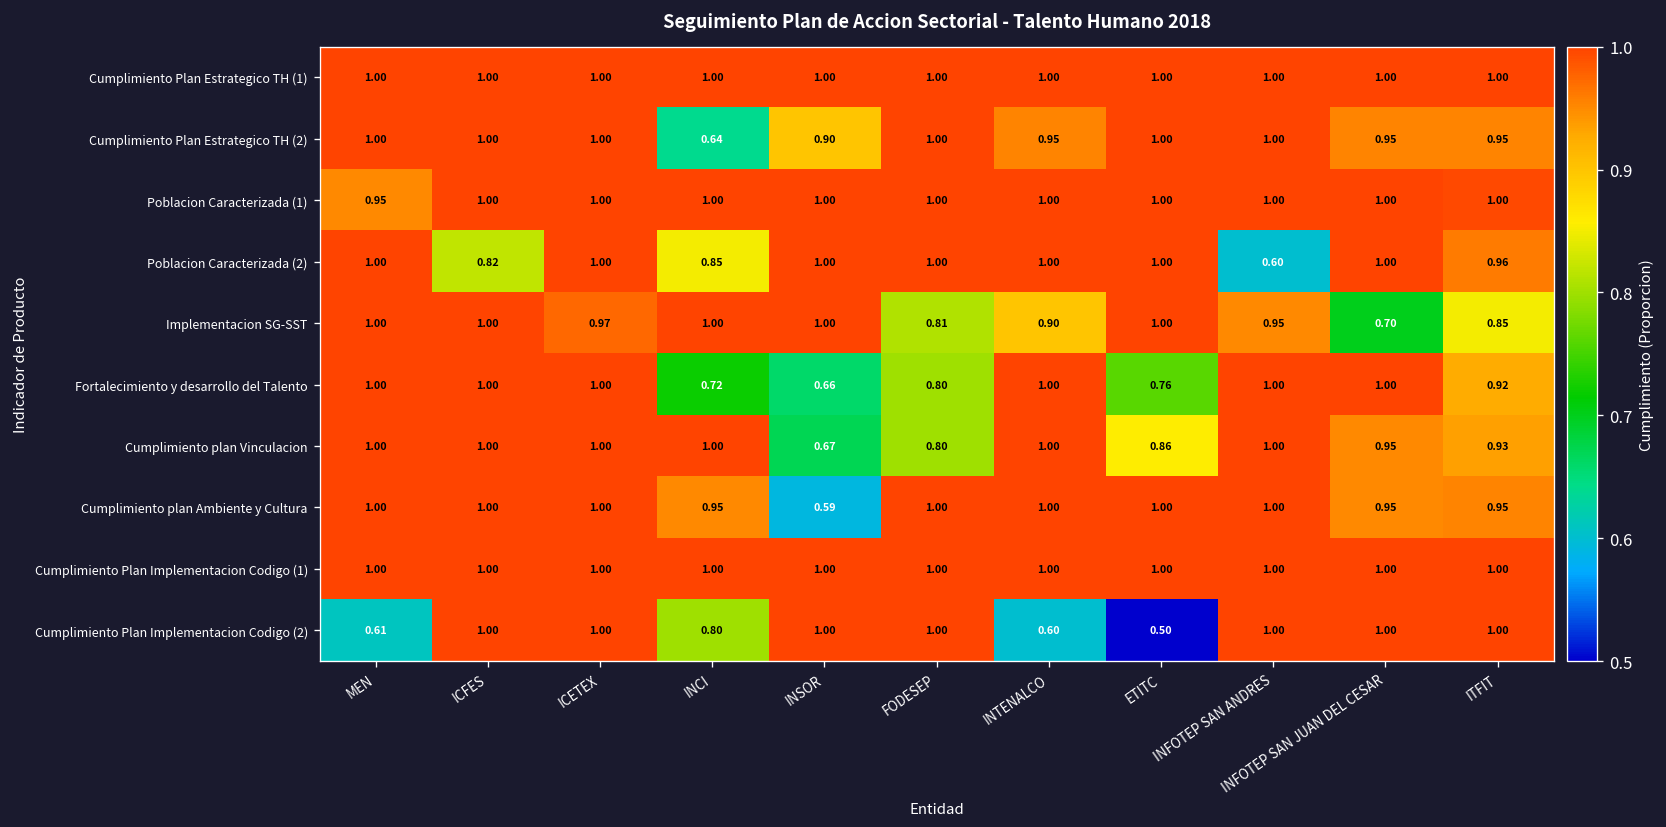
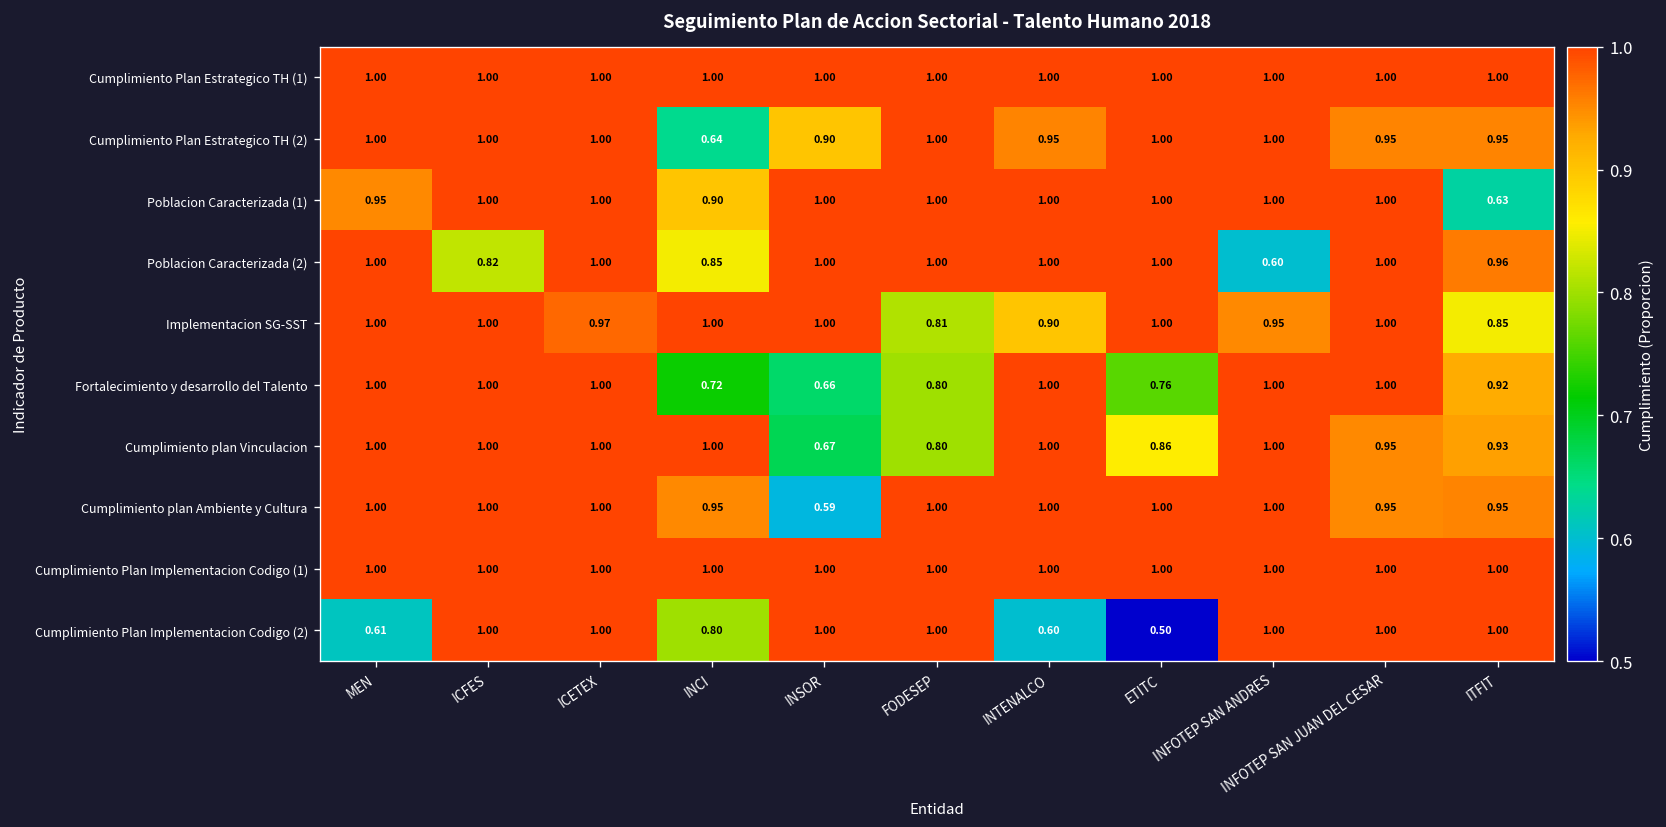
Poblacion Caracterizada (1), INCI: 1.00 -> 0.90
Poblacion Caracterizada (1), ITFIT: 1.00 -> 0.63
Implementacion SG-SST, INFOTEP SAN JUAN DEL CESAR: 0.70 -> 1.00
